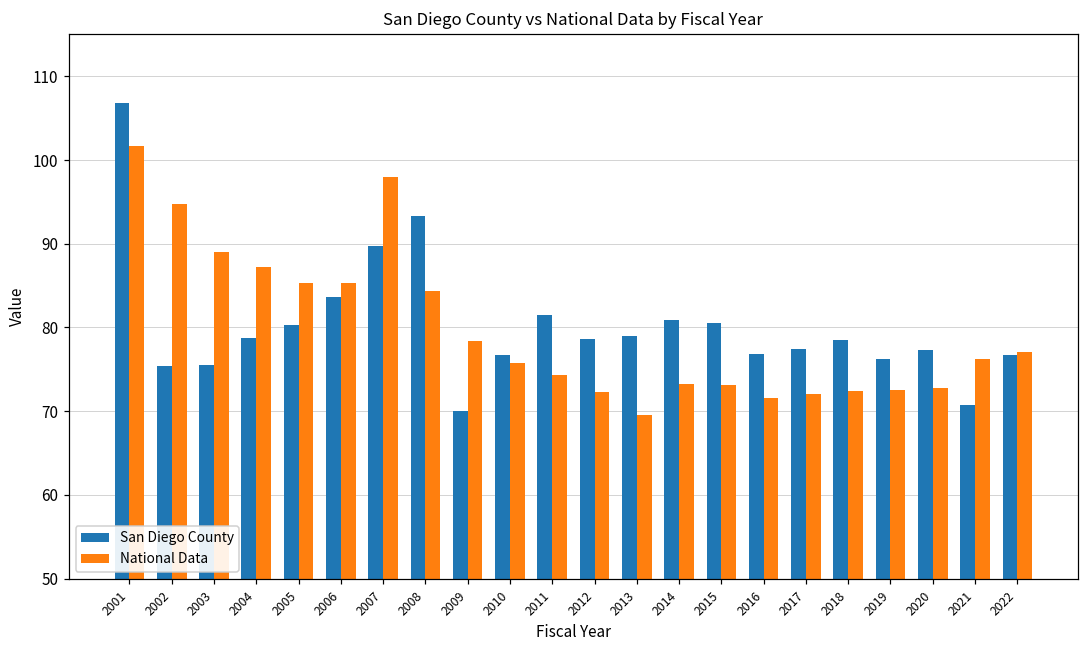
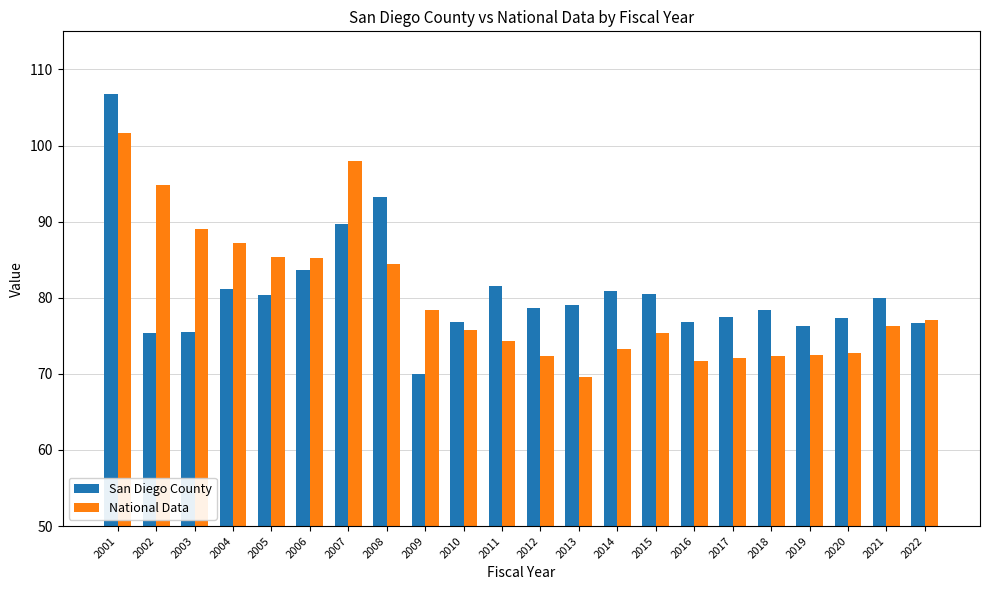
San Diego County, 2004: 79 -> 81
National Data, 2015: 73 -> 75
San Diego County, 2021: 71 -> 80
